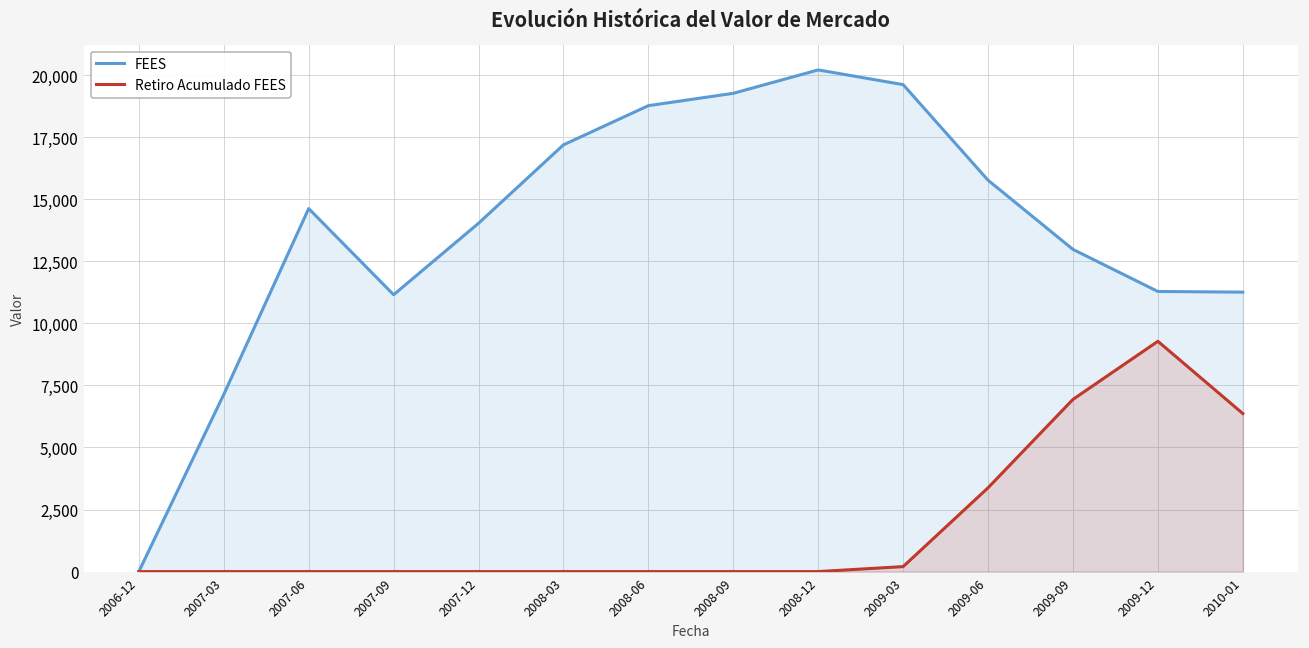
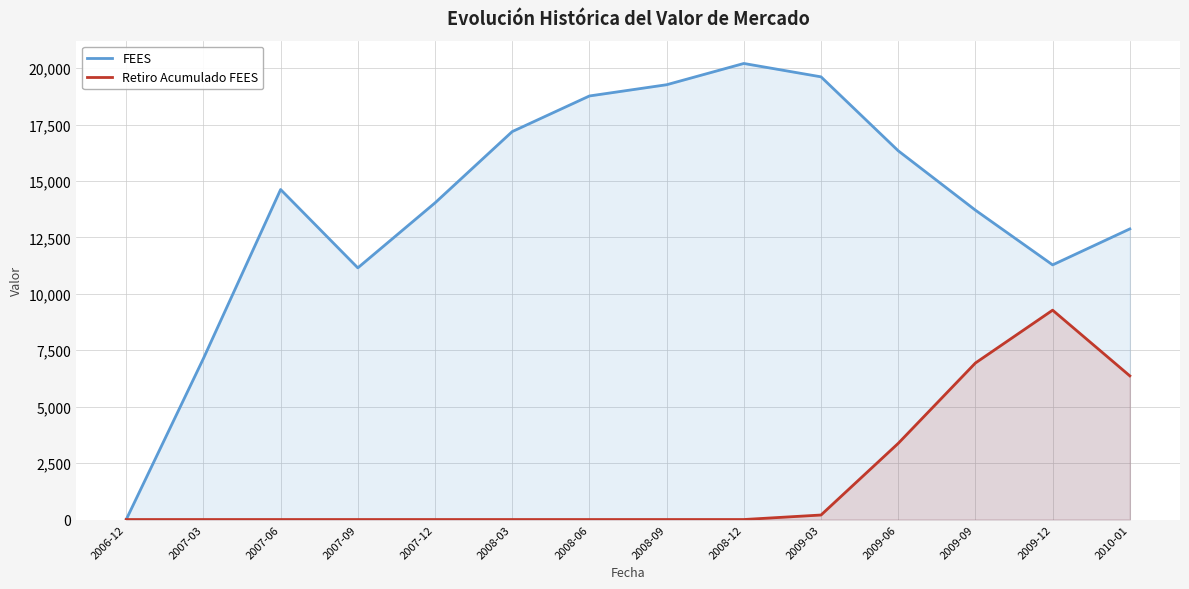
FEES, 2009-06: 15,800 -> 16,300
FEES, 2009-09: 13,000 -> 13,700
FEES, 2010-01: 11,300 -> 12,900
